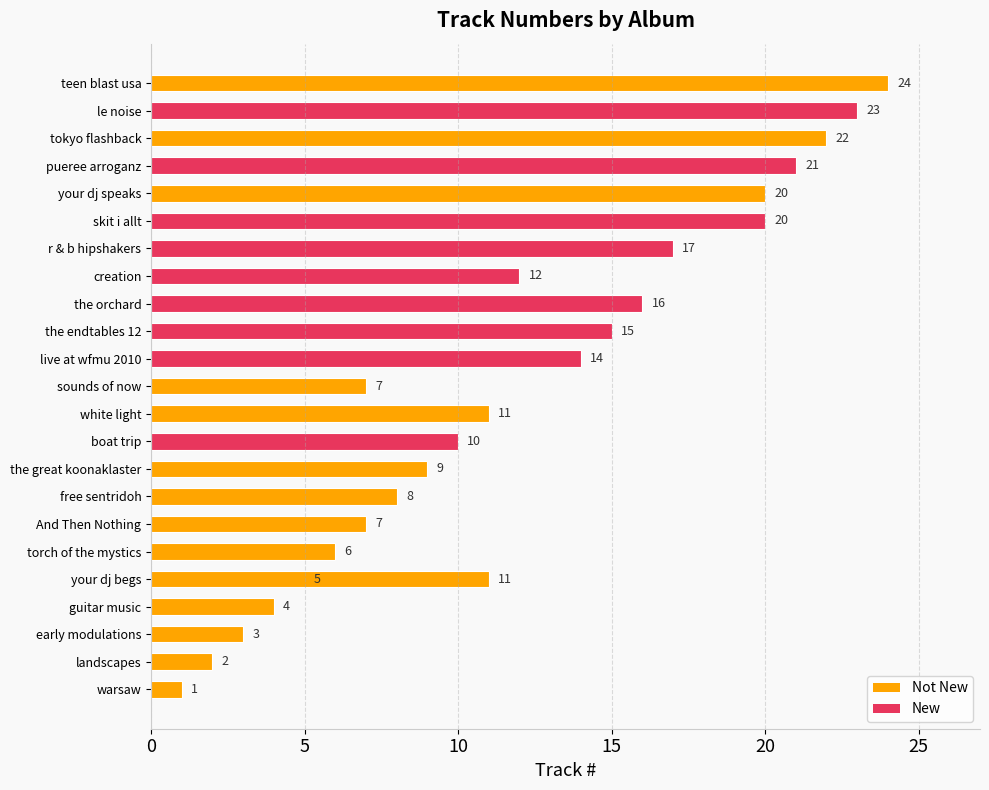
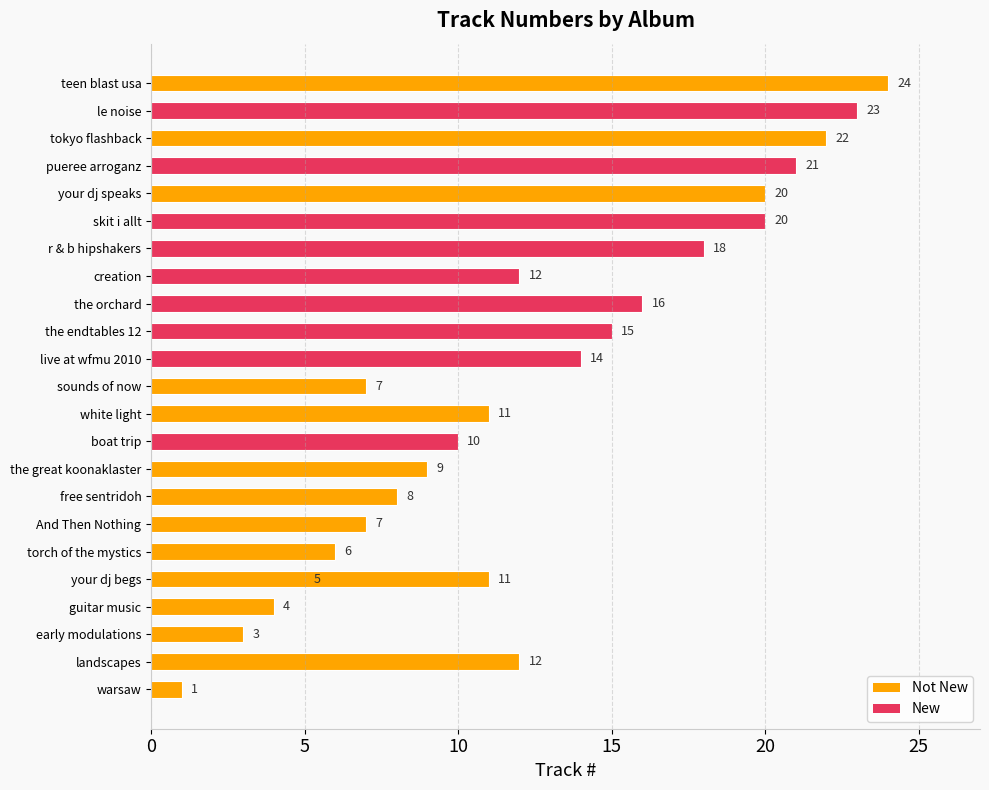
r & b hipshakers: 17 -> 18
landscapes: 2 -> 12
